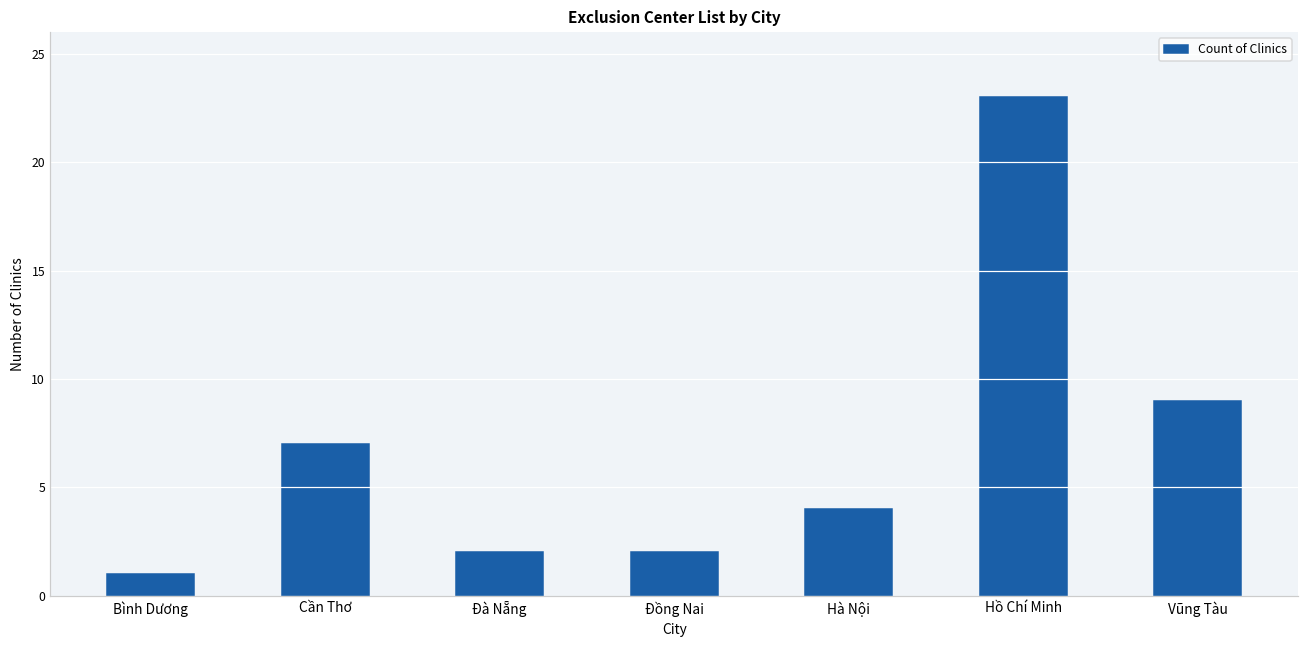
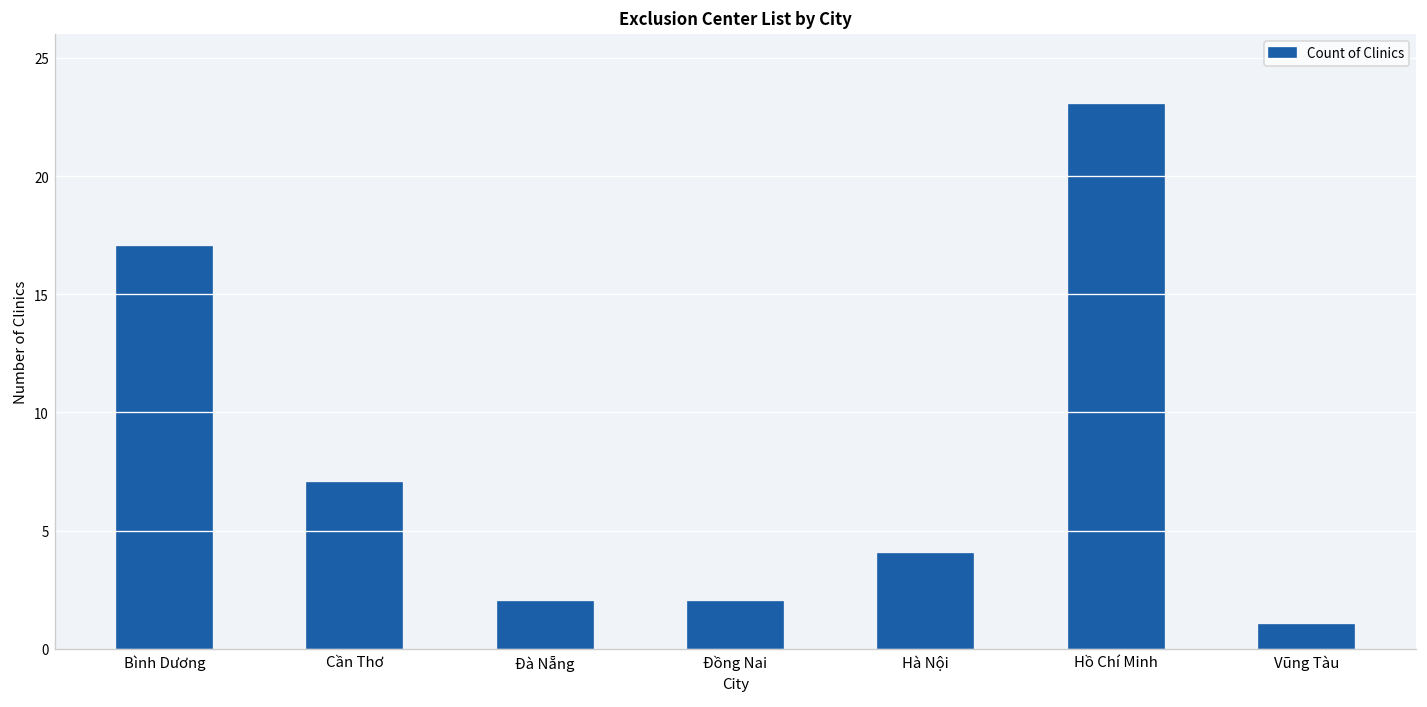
Bình Dương: 1 -> 17
Vũng Tàu: 9 -> 1
